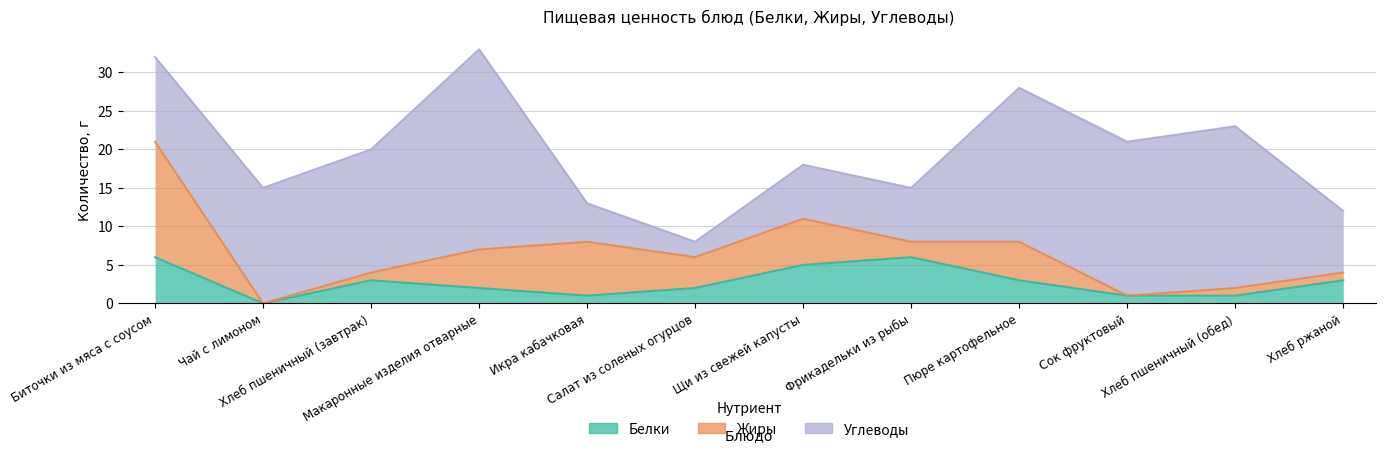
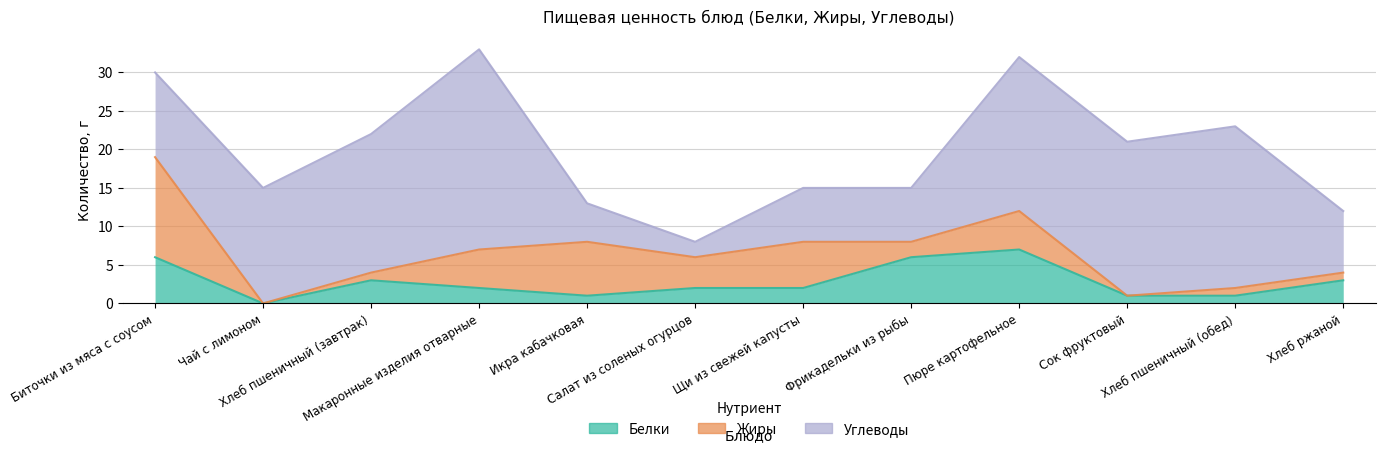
Жиры, Биточки из мяса с соусом: 15 -> 13
Углеводы, Хлеб пшеничный (завтрак): 16 -> 18
Белки, Щи из свежей капусты: 5 -> 2
Белки, Пюре картофельное: 3 -> 7
